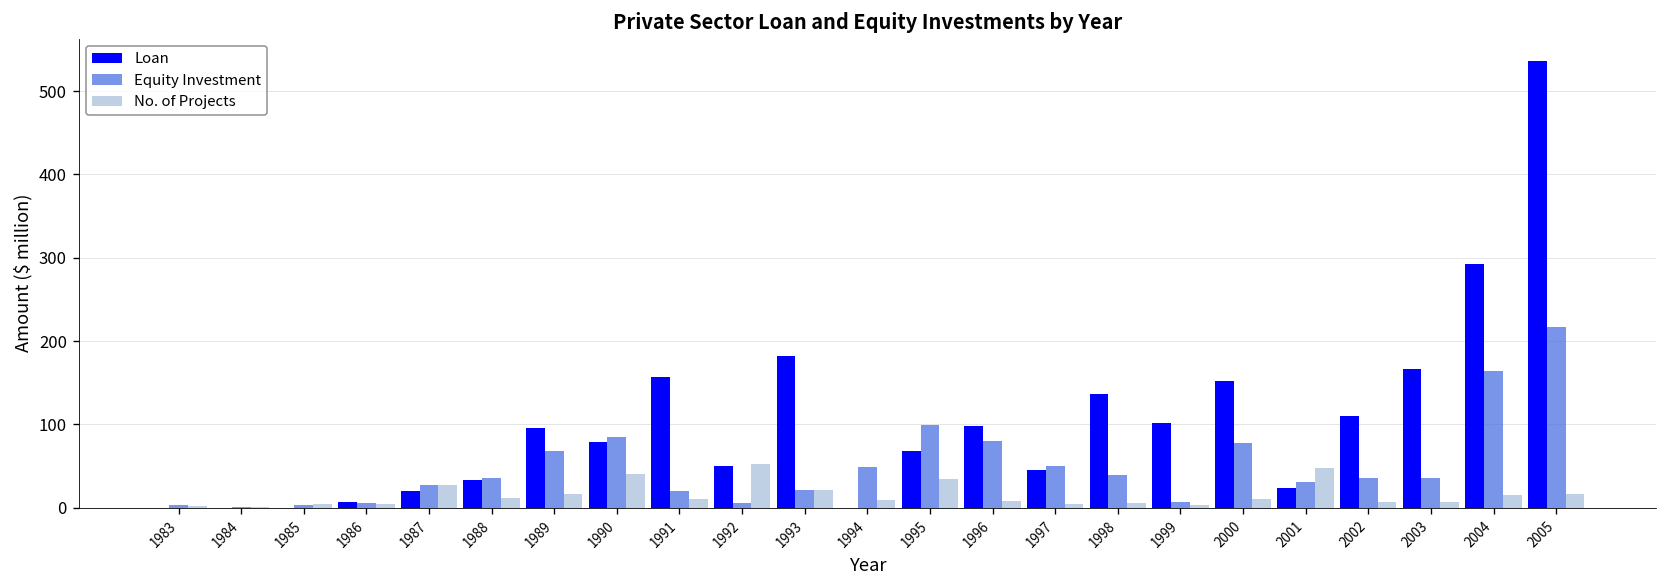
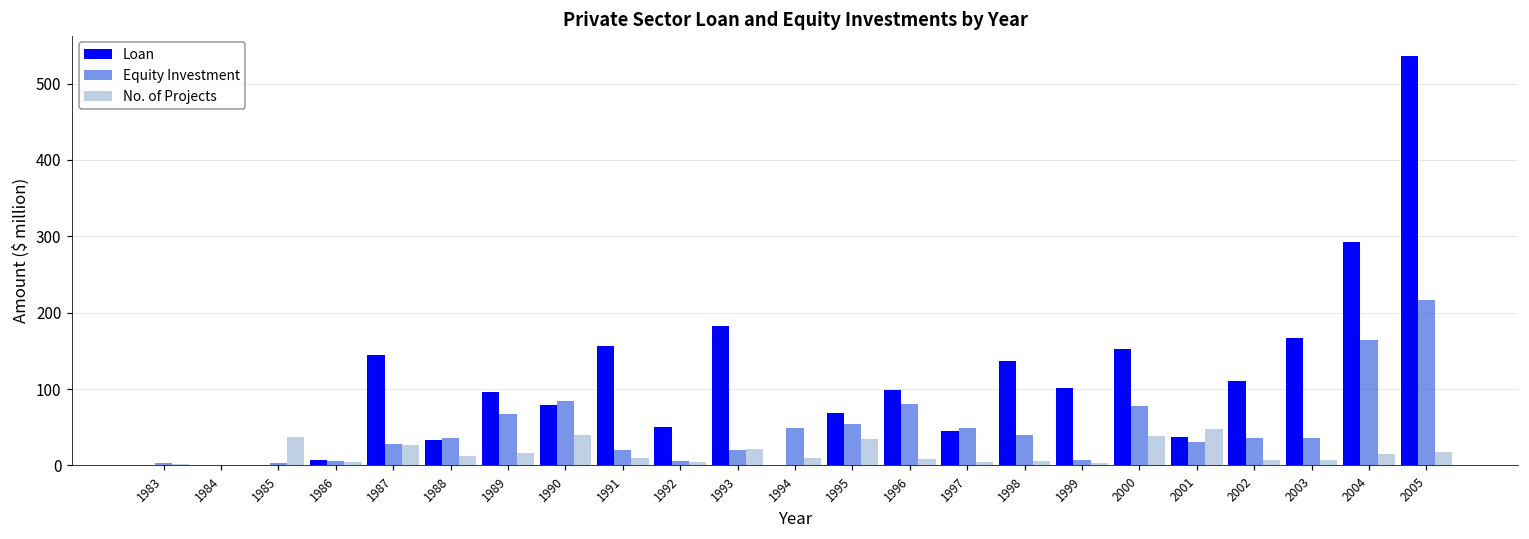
No. of Projects, 1985: 10 -> 40
Loan, 1987: 20 -> 140
No. of Projects, 1992: 50 -> 0
Equity Investment, 1995: 100 -> 50
No. of Projects, 2000: 10 -> 40
Loan, 2001: 20 -> 40
